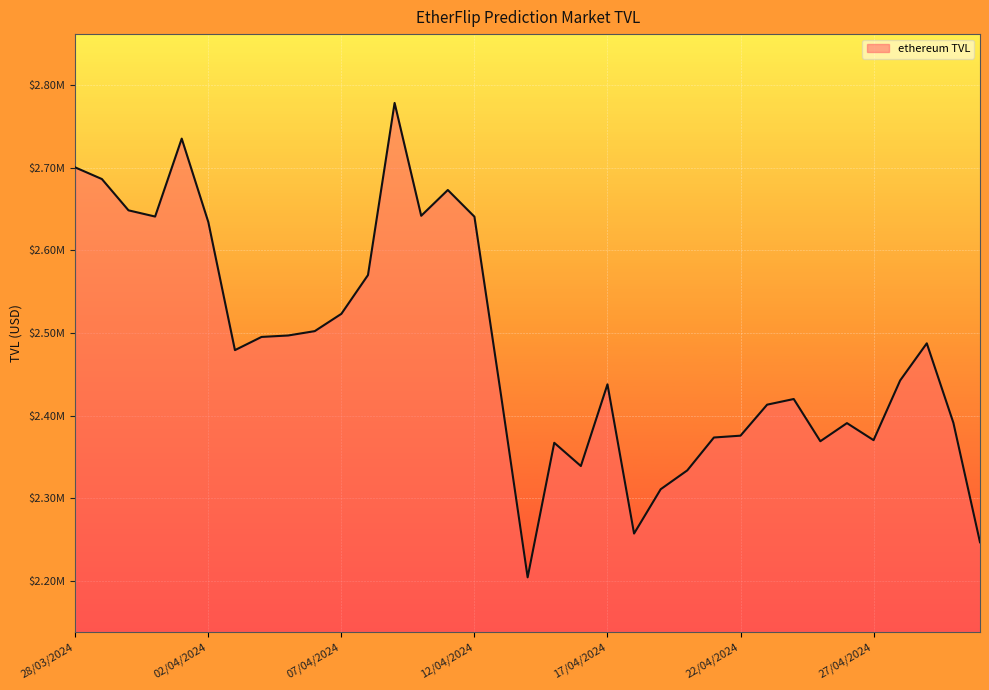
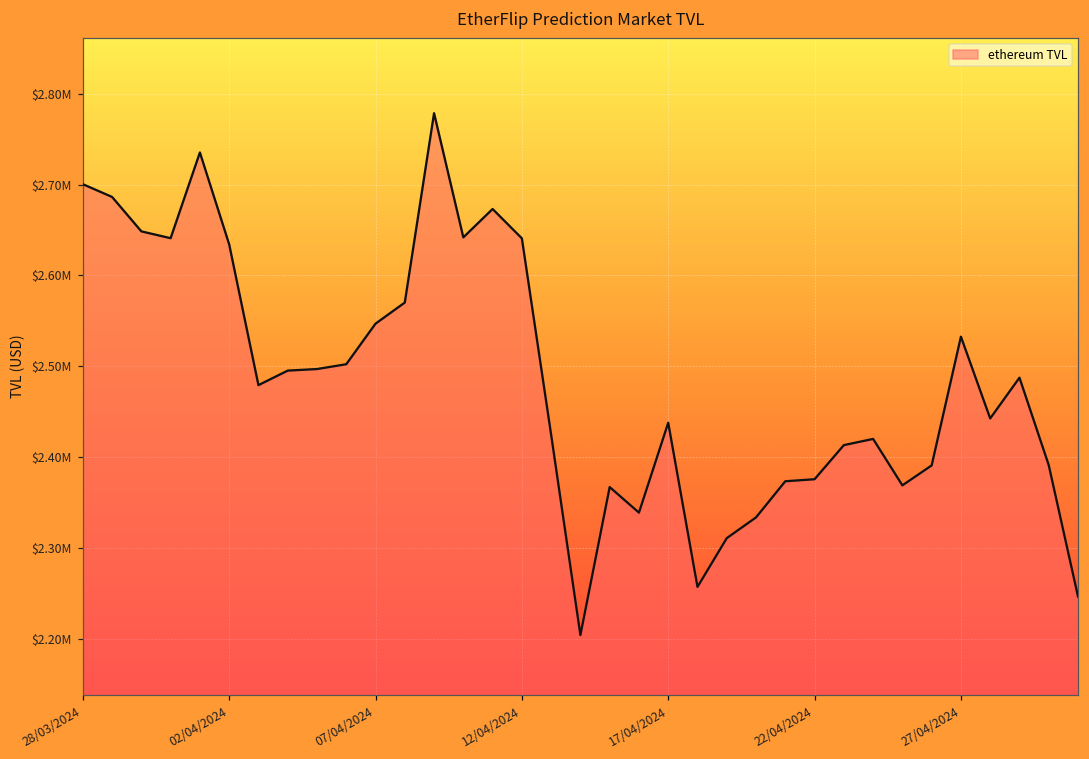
07/04/2024: $2520000 -> $2550000
27/04/2024: $2370000 -> $2530000
